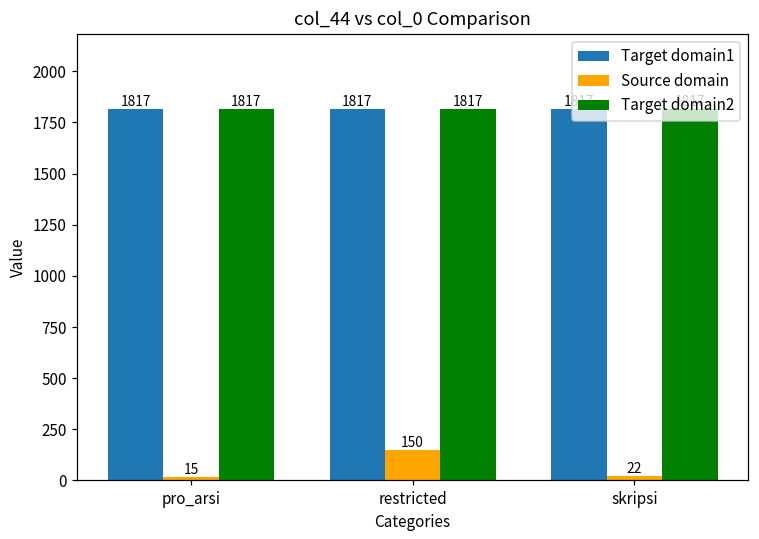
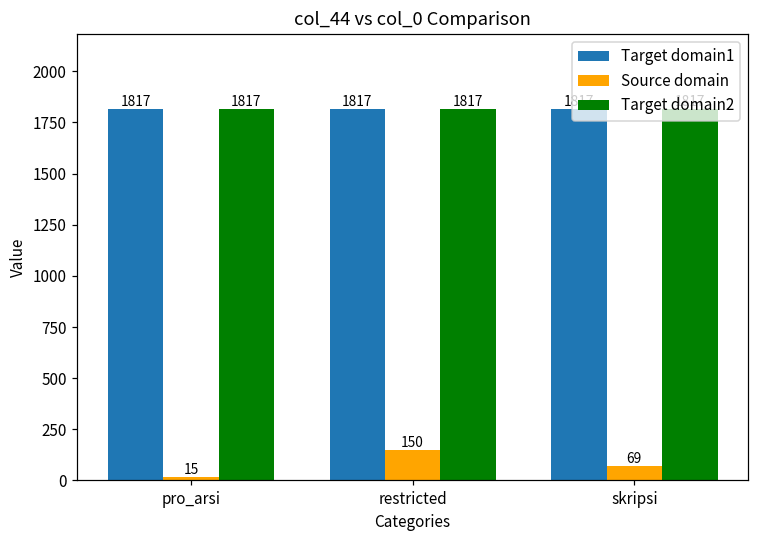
Source domain, skripsi: 22 -> 69
